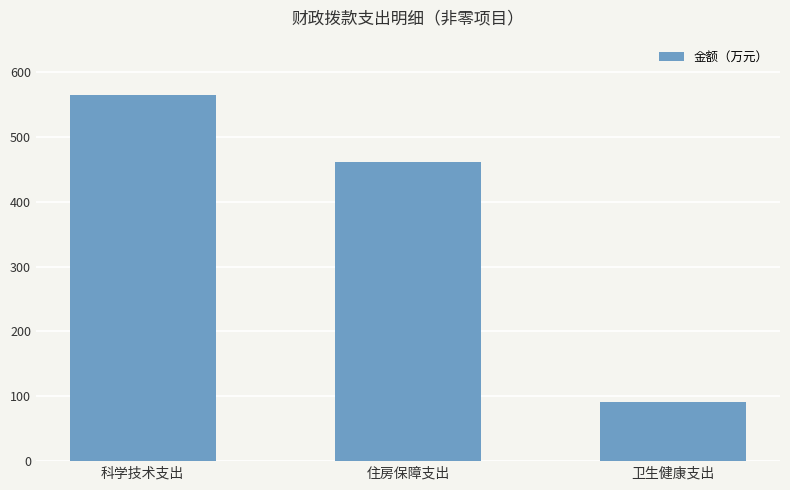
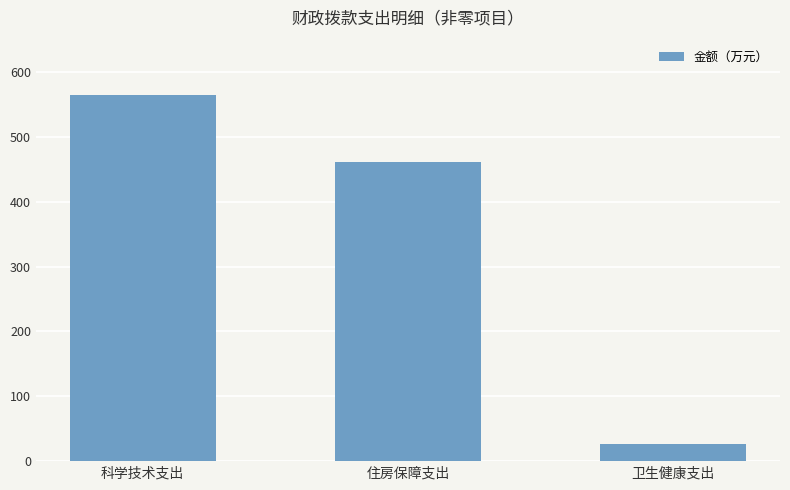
卫生健康支出: 90 -> 30
